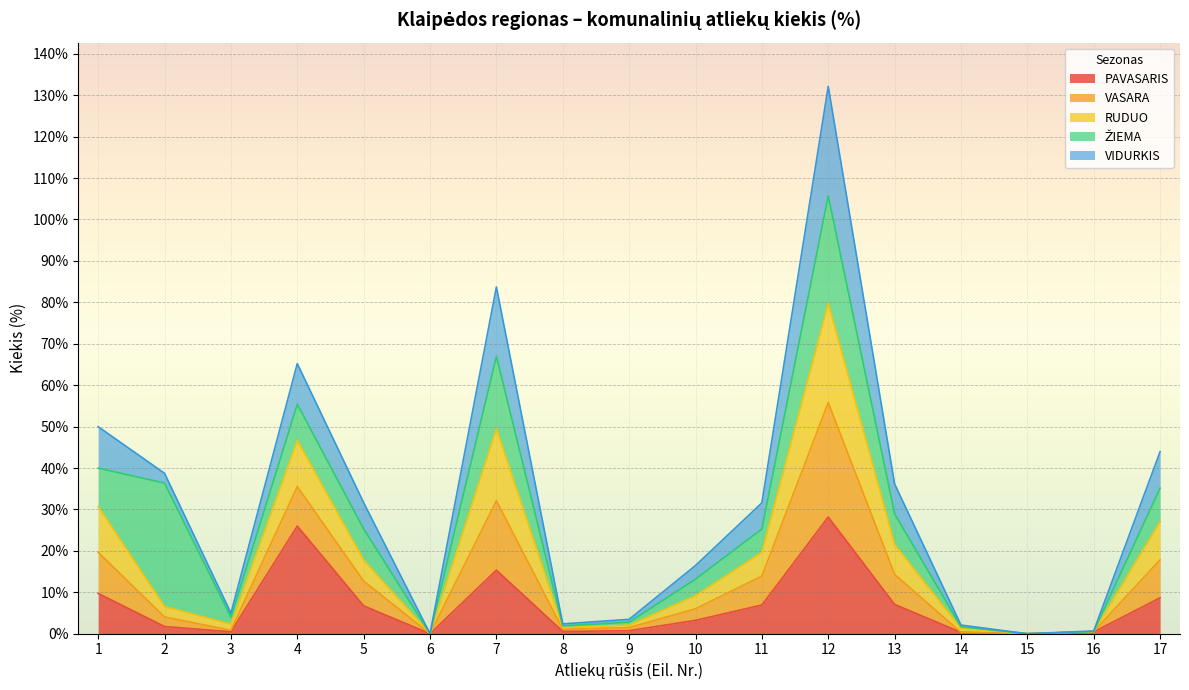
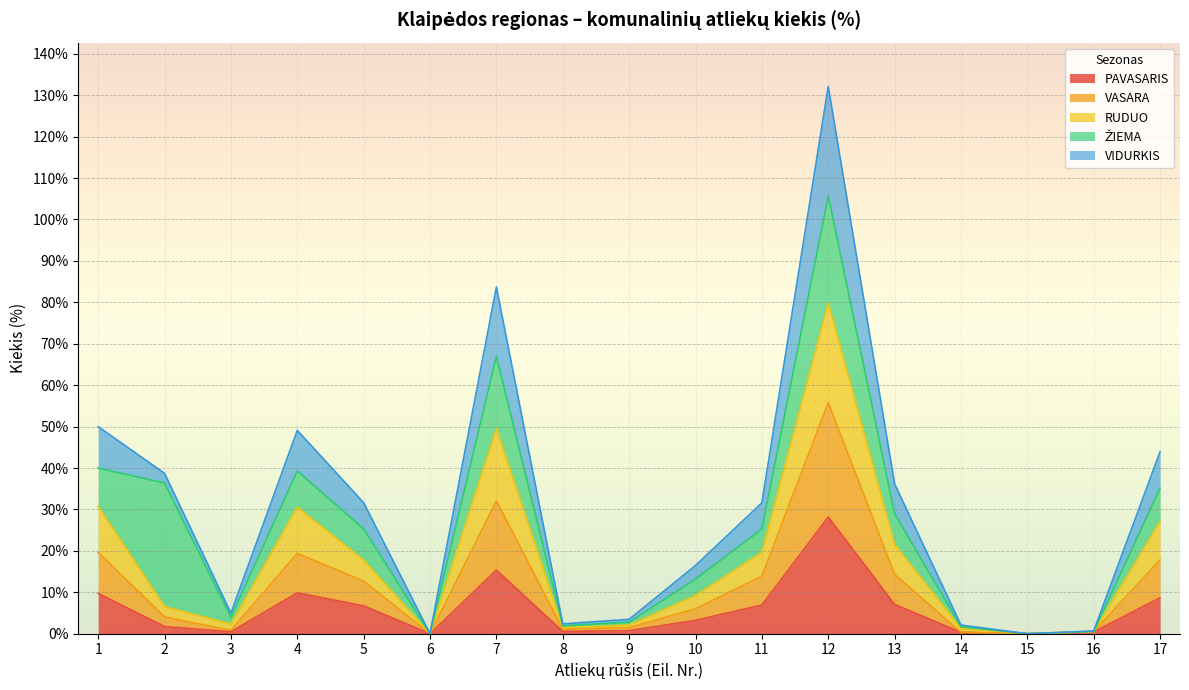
PAVASARIS, 4: 26% -> 10%
